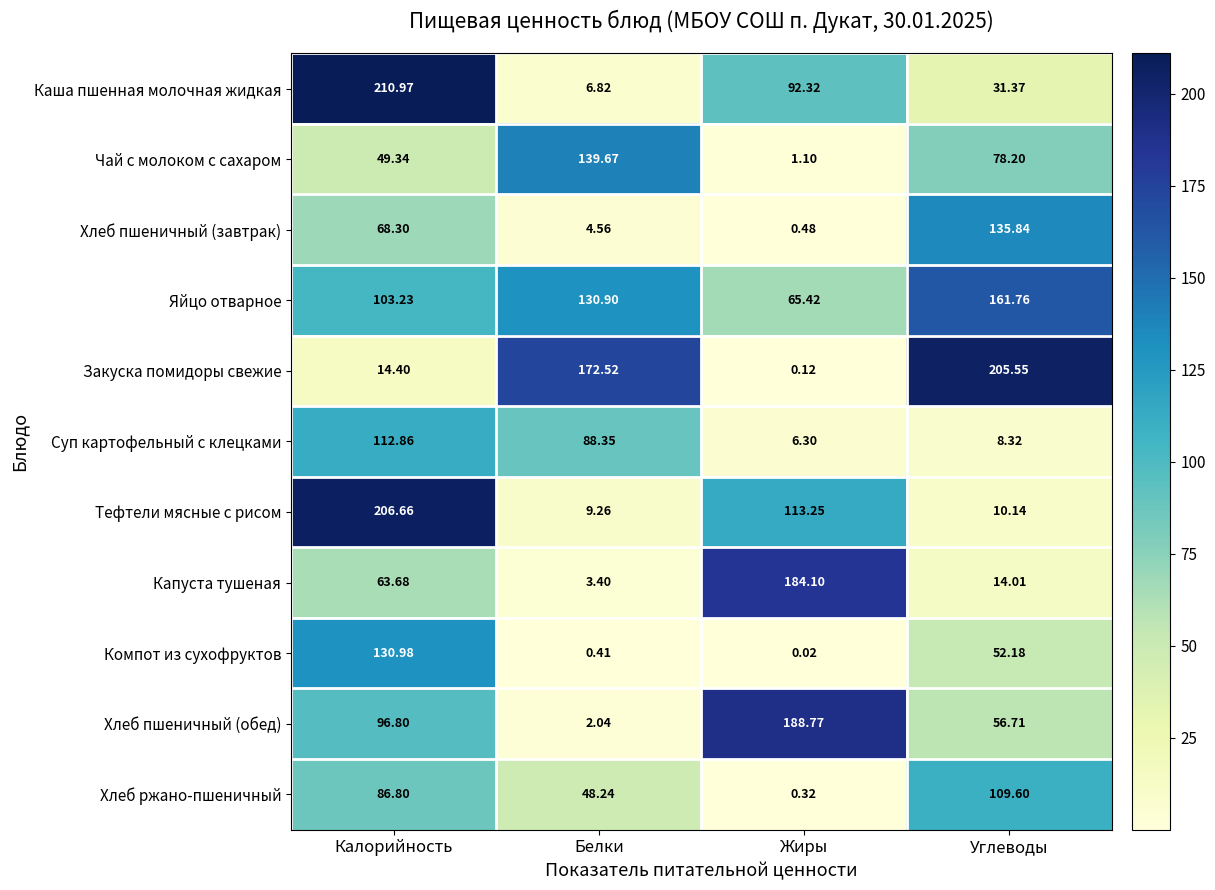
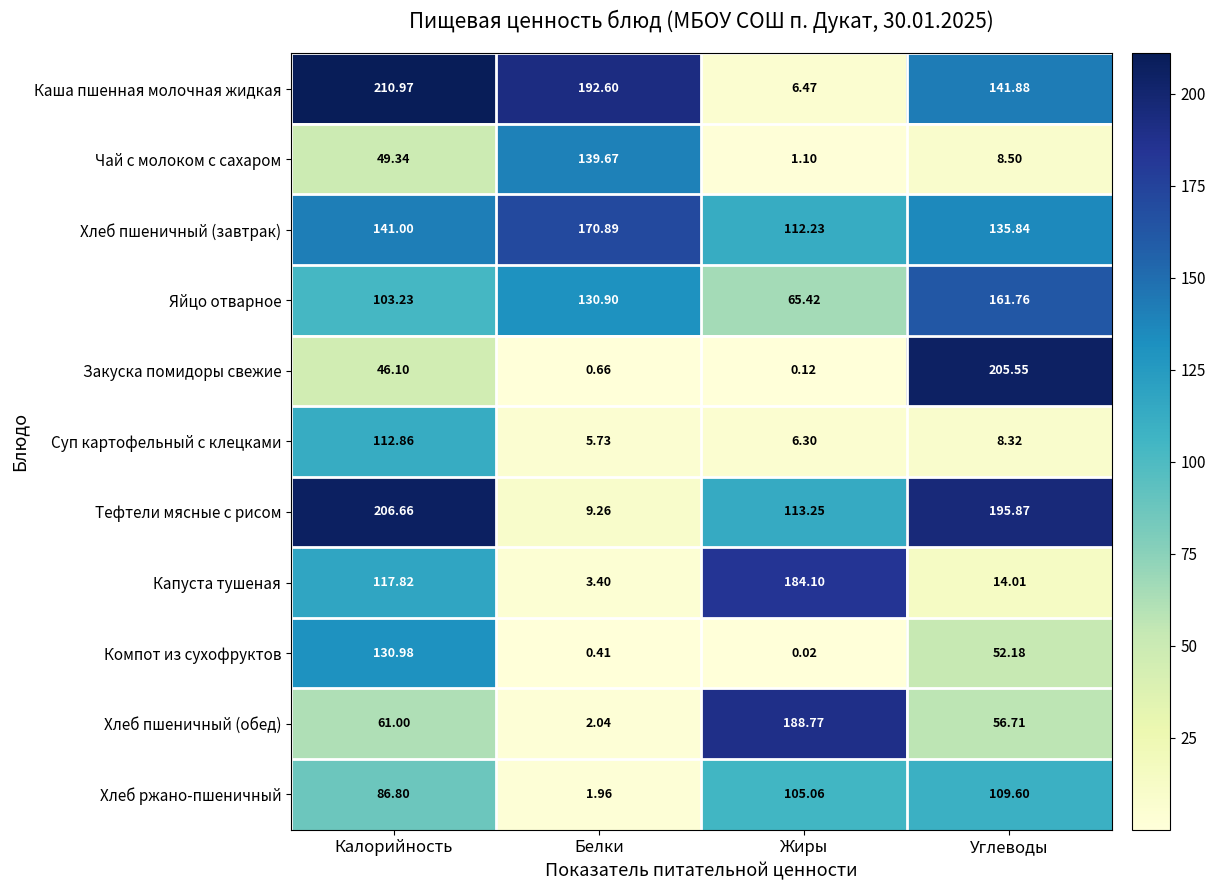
Каша пшенная молочная жидкая, Белки: 6.82 -> 192.60
Каша пшенная молочная жидкая, Жиры: 92.32 -> 6.47
Каша пшенная молочная жидкая, Углеводы: 31.37 -> 141.88
Чай с молоком с сахаром, Углеводы: 78.20 -> 8.50
Хлеб пшеничный (завтрак), Калорийность: 68.30 -> 141.00
Хлеб пшеничный (завтрак), Белки: 4.56 -> 170.89
Хлеб пшеничный (завтрак), Жиры: 0.48 -> 112.23
Закуска помидоры свежие, Калорийность: 14.40 -> 46.10
Закуска помидоры свежие, Белки: 172.52 -> 0.66
Суп картофельный с клецками, Белки: 88.35 -> 5.73
Тефтели мясные с рисом, Углеводы: 10.14 -> 195.87
Капуста тушеная, Калорийность: 63.68 -> 117.82
Хлеб пшеничный (обед), Калорийность: 96.80 -> 61.00
Хлеб ржано-пшеничный, Белки: 48.24 -> 1.96
Хлеб ржано-пшеничный, Жиры: 0.32 -> 105.06
